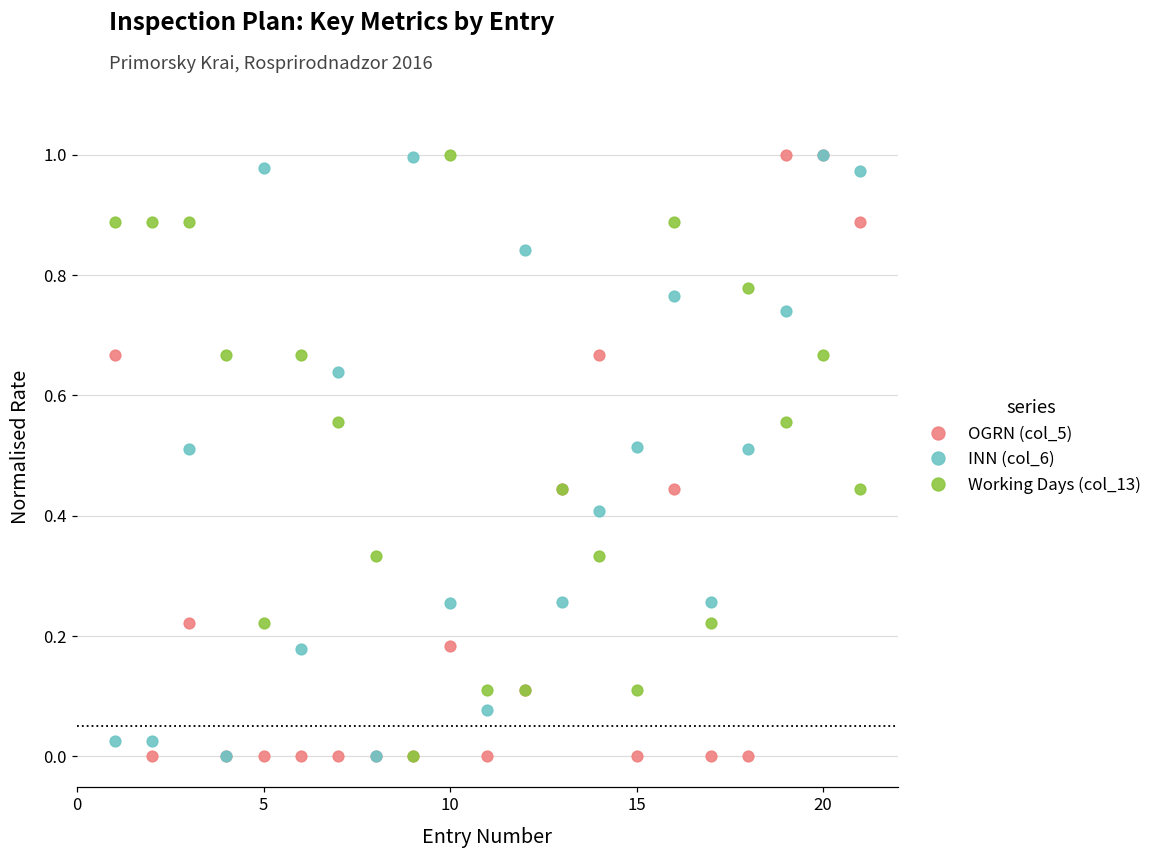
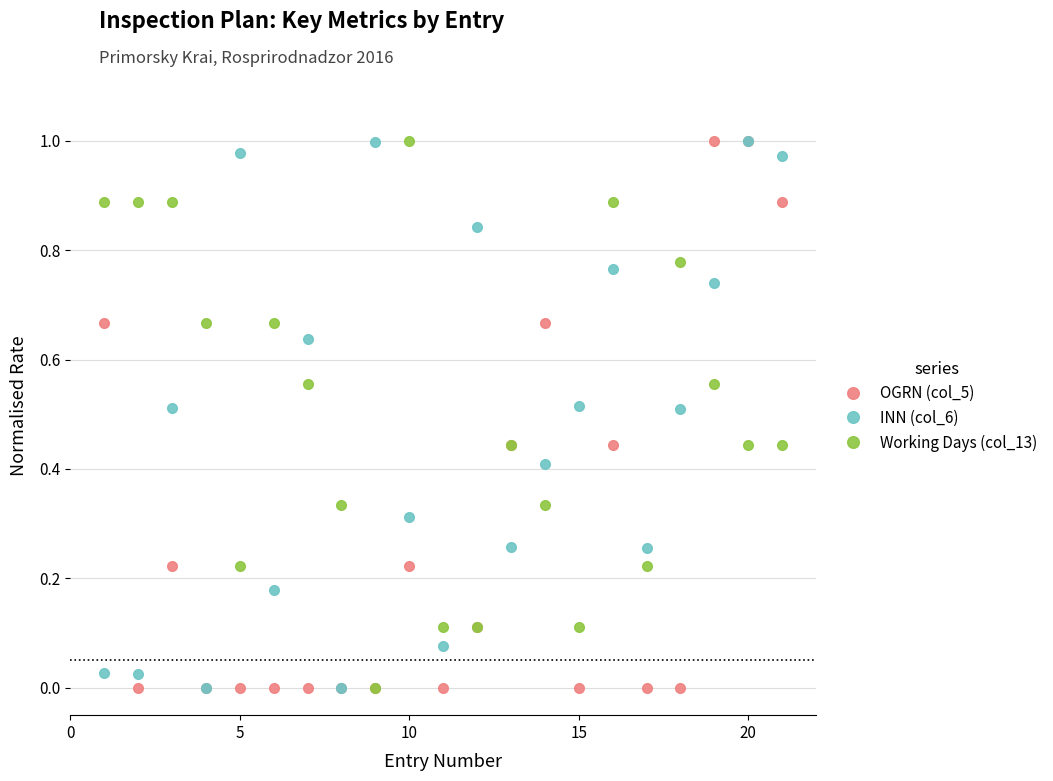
OGRN (col_5), 10: 0.18 -> 0.22
INN (col_6), 10: 0.26 -> 0.31
Working Days (col_13), 20: 0.67 -> 0.44
